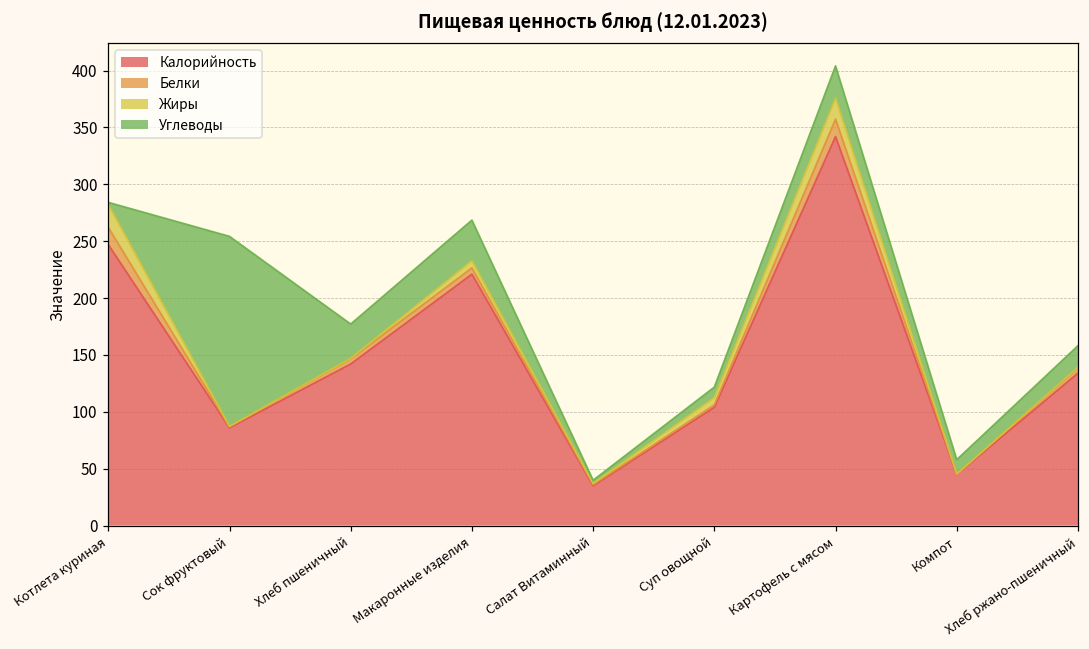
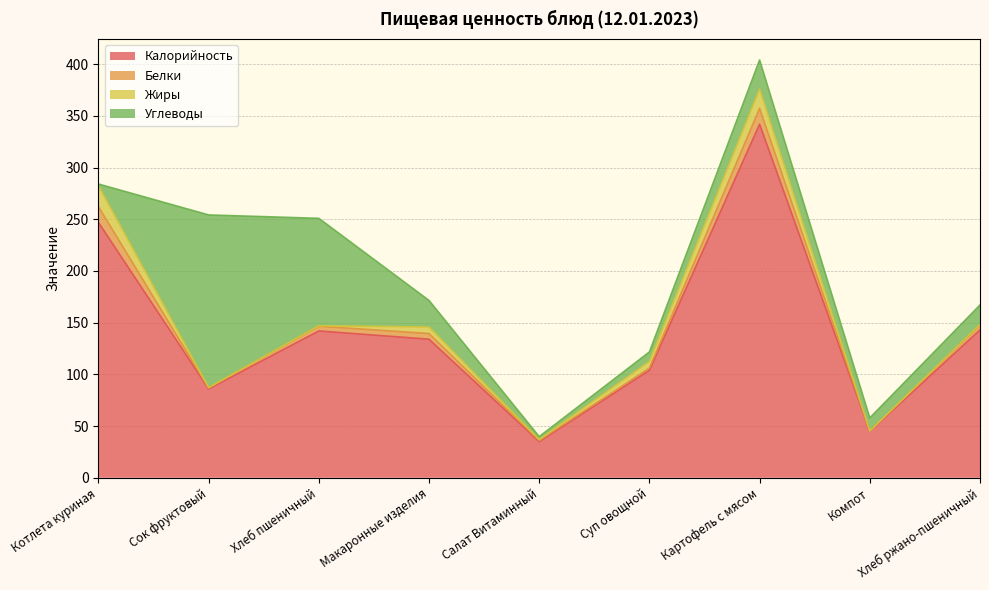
Углеводы, Хлеб пшеничный: 30 -> 104
Калорийность, Макаронные изделия: 221 -> 134
Углеводы, Макаронные изделия: 36 -> 26
Калорийность, Хлеб ржано-пшеничный: 134 -> 143
